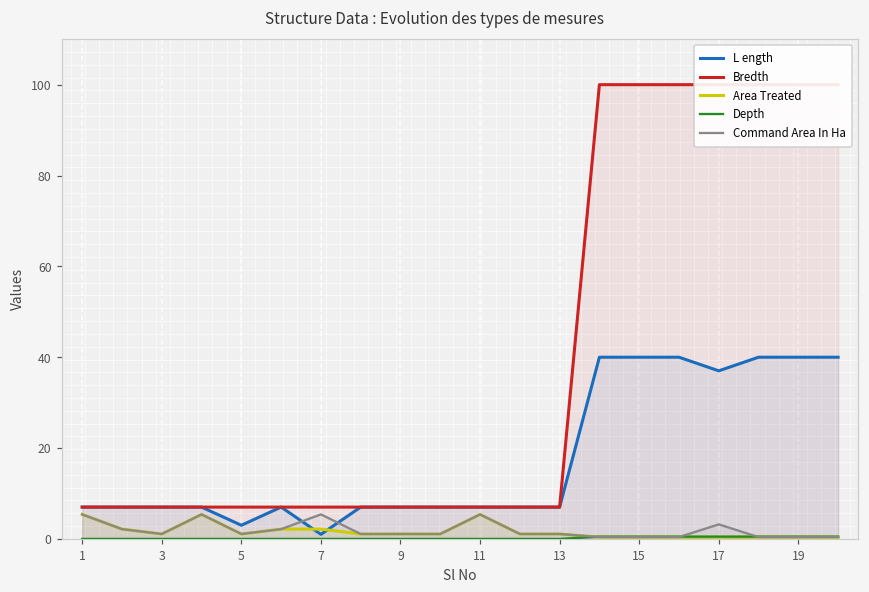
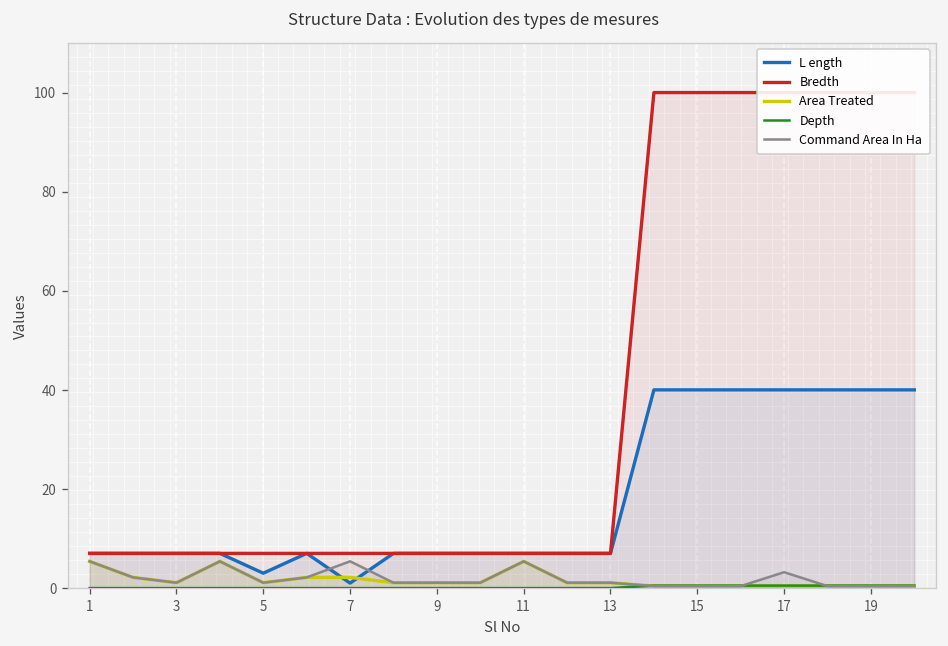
L ength, 17: 37 -> 40
